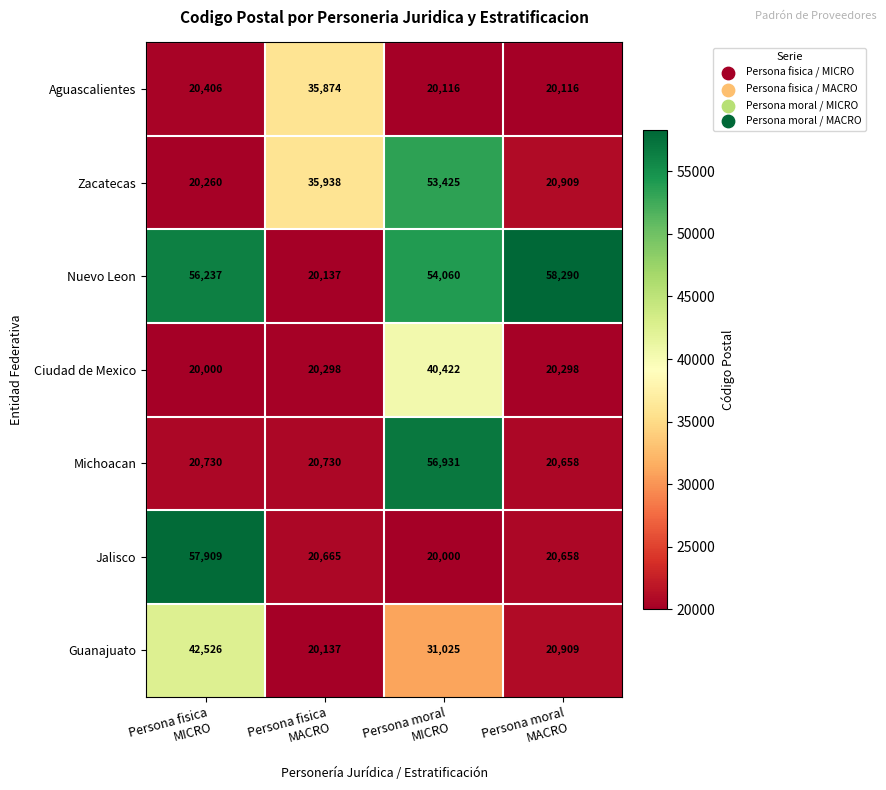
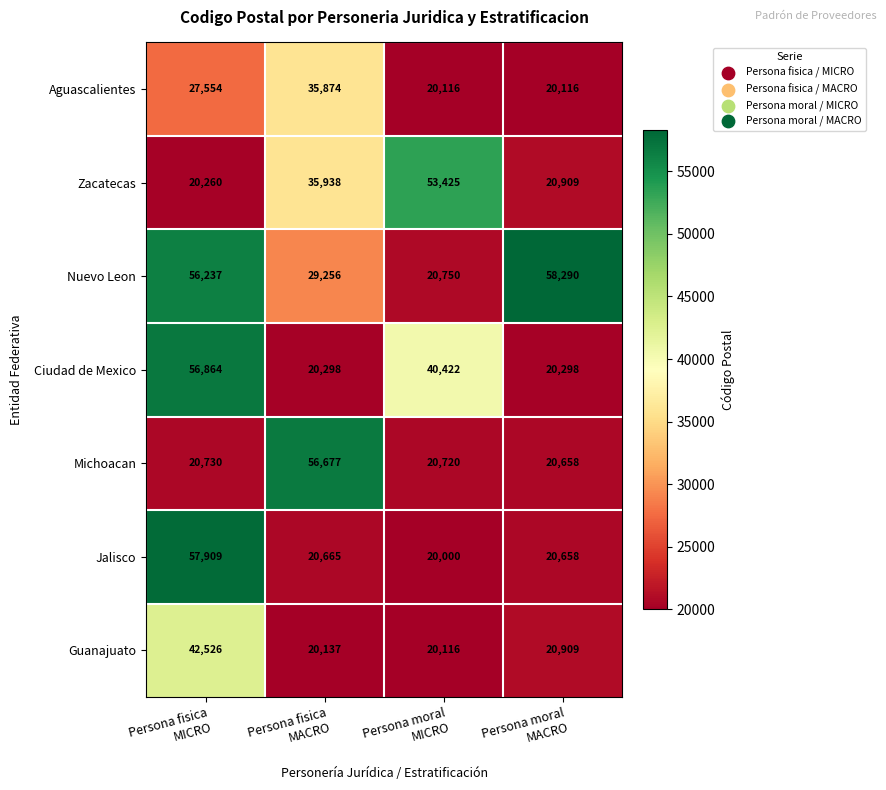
Aguascalientes, Persona fisica MICRO: 20,406 -> 27,554
Nuevo Leon, Persona fisica MACRO: 20,137 -> 29,256
Nuevo Leon, Persona moral MICRO: 54,060 -> 20,750
Ciudad de Mexico, Persona fisica MICRO: 20,000 -> 56,864
Michoacan, Persona fisica MACRO: 20,730 -> 56,677
Michoacan, Persona moral MICRO: 56,931 -> 20,720
Guanajuato, Persona moral MICRO: 31,025 -> 20,116
